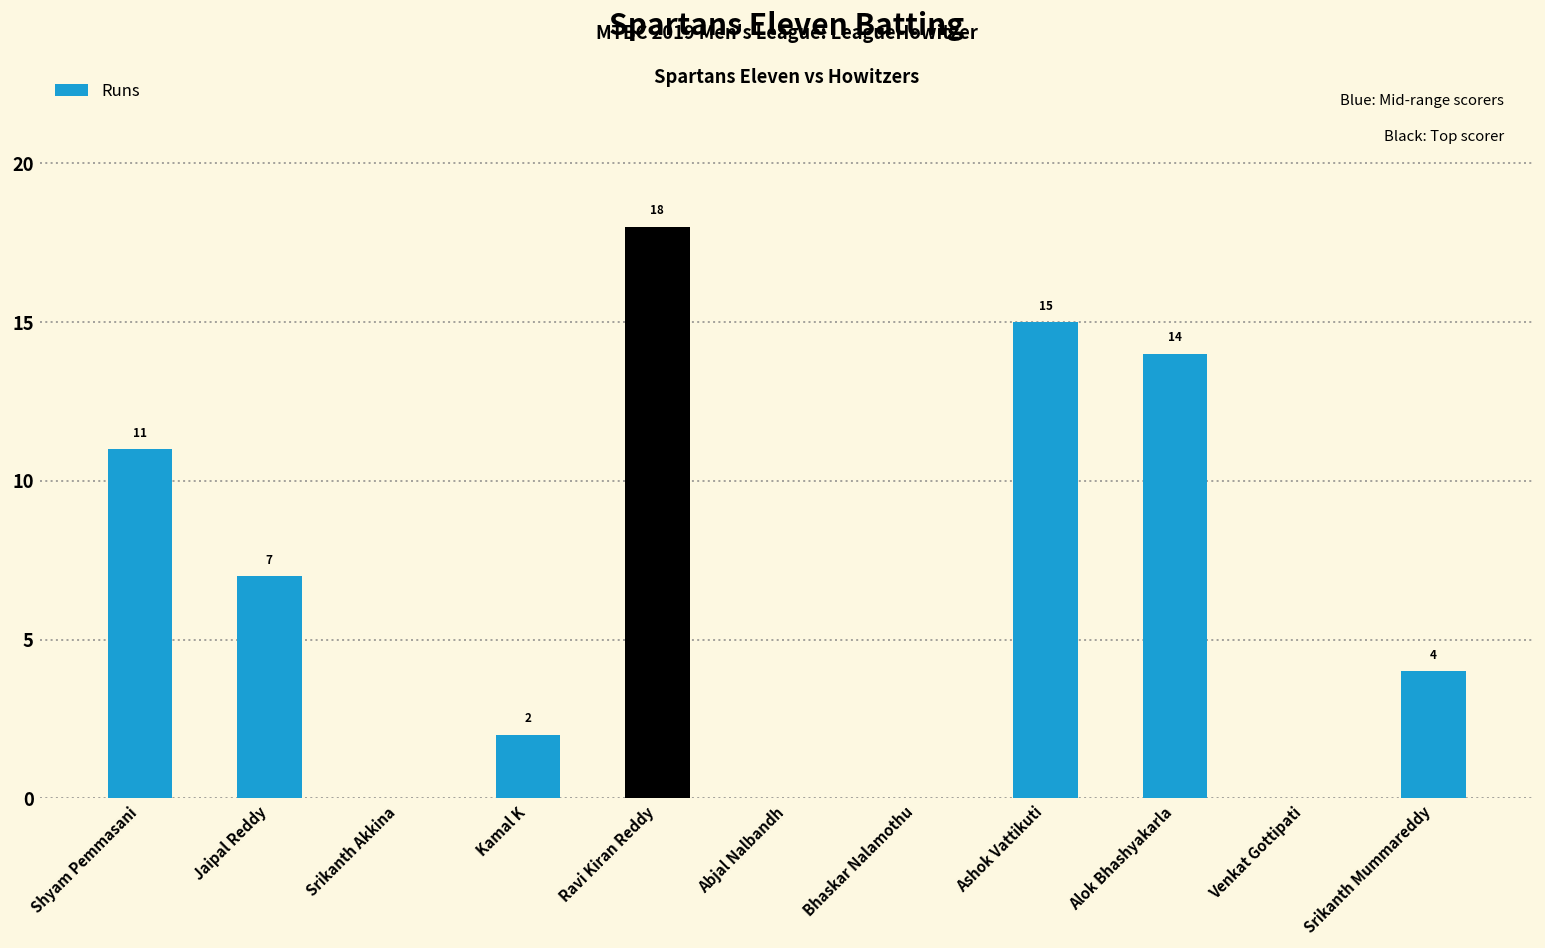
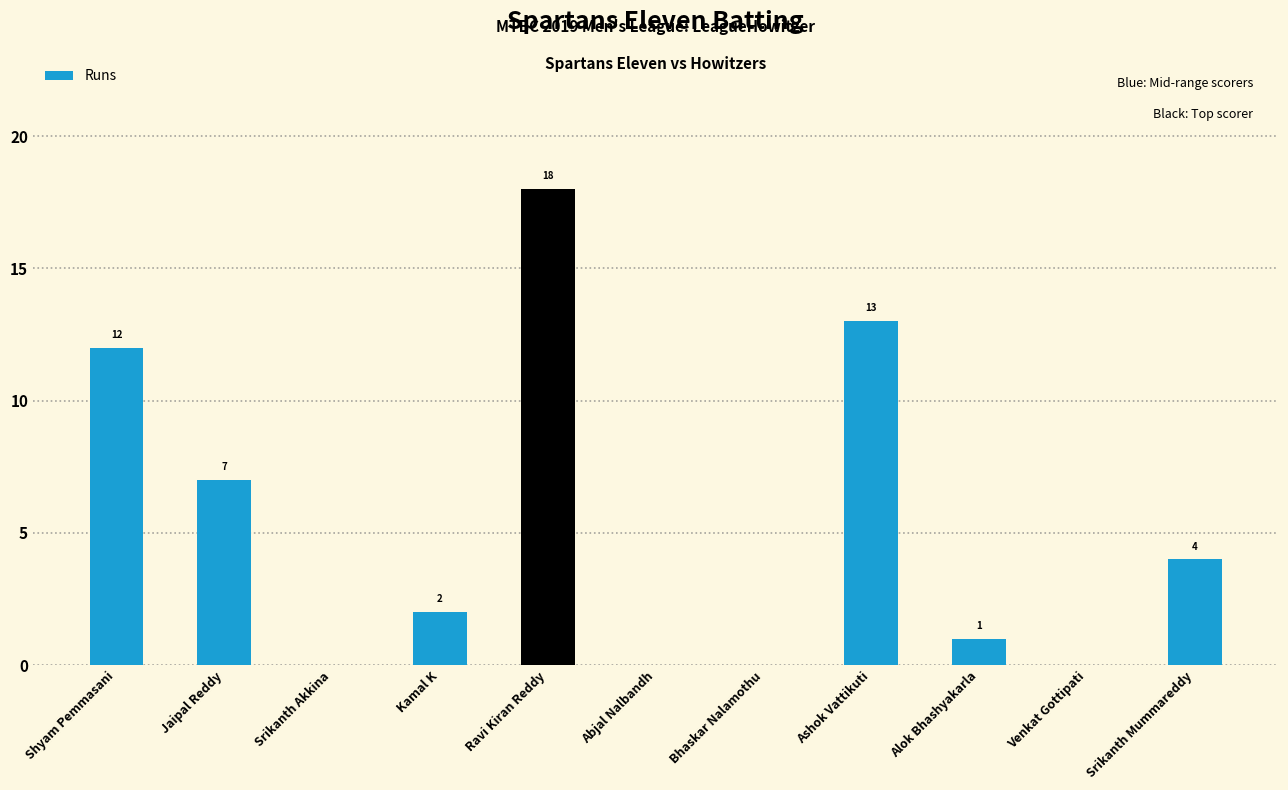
Shyam Pemmasani: 11 -> 12
Ashok Vattikuti: 15 -> 13
Alok Bhashyakarla: 14 -> 1
